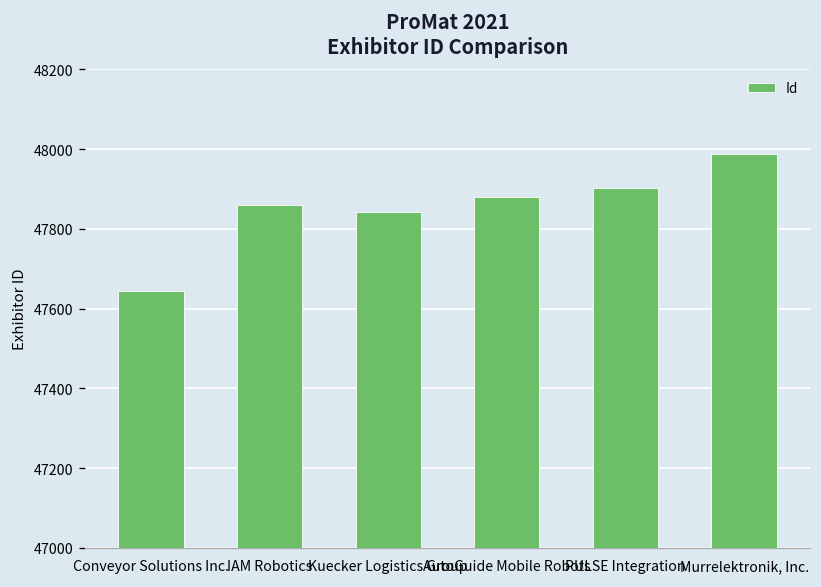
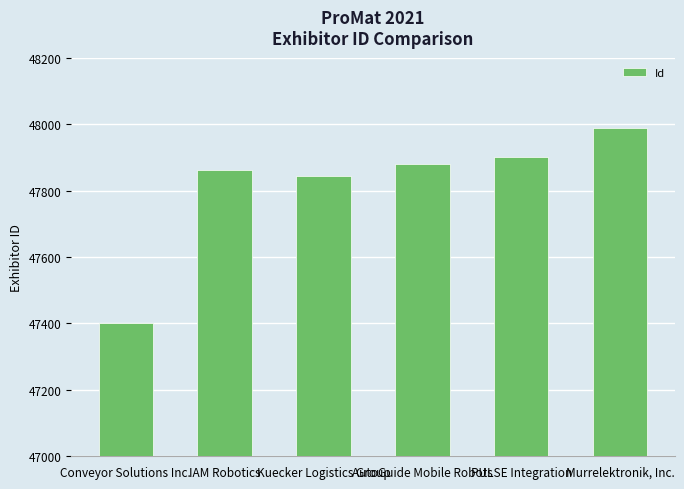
Conveyor Solutions Inc.: 47650 -> 47400
